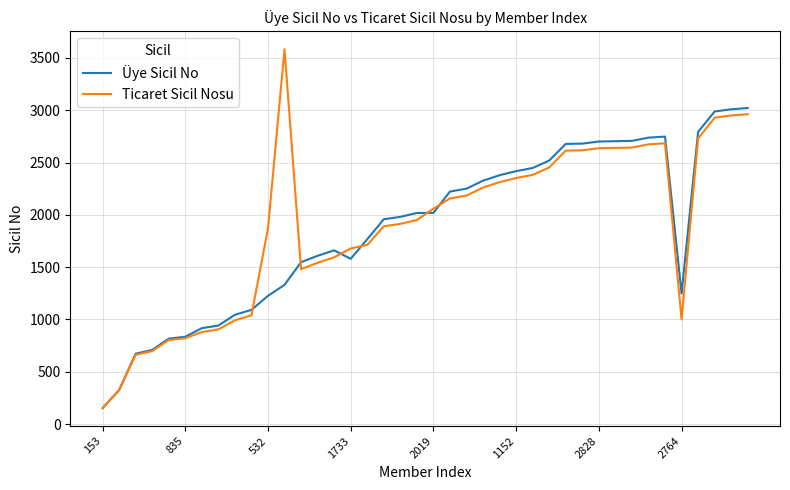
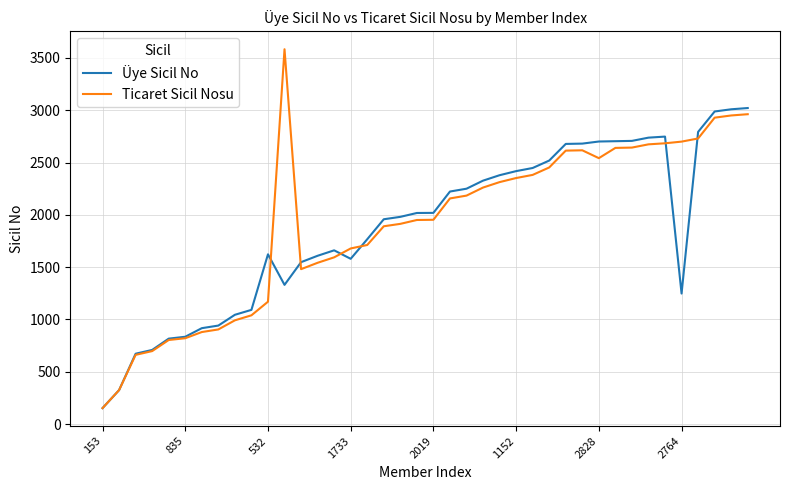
Üye Sicil No, 532: 1230 -> 1620
Ticaret Sicil Nosu, 532: 1870 -> 1170
Ticaret Sicil Nosu, 2019: 2060 -> 1950
Ticaret Sicil Nosu, 2828: 2640 -> 2540
Ticaret Sicil Nosu, 2764: 1000 -> 2700
